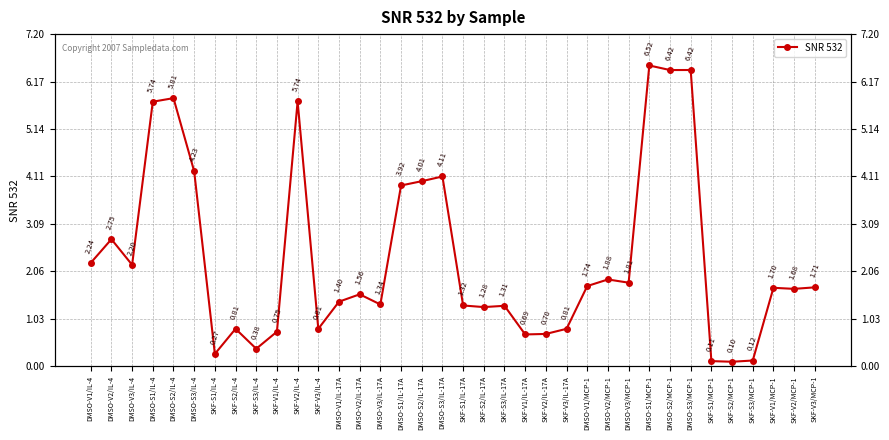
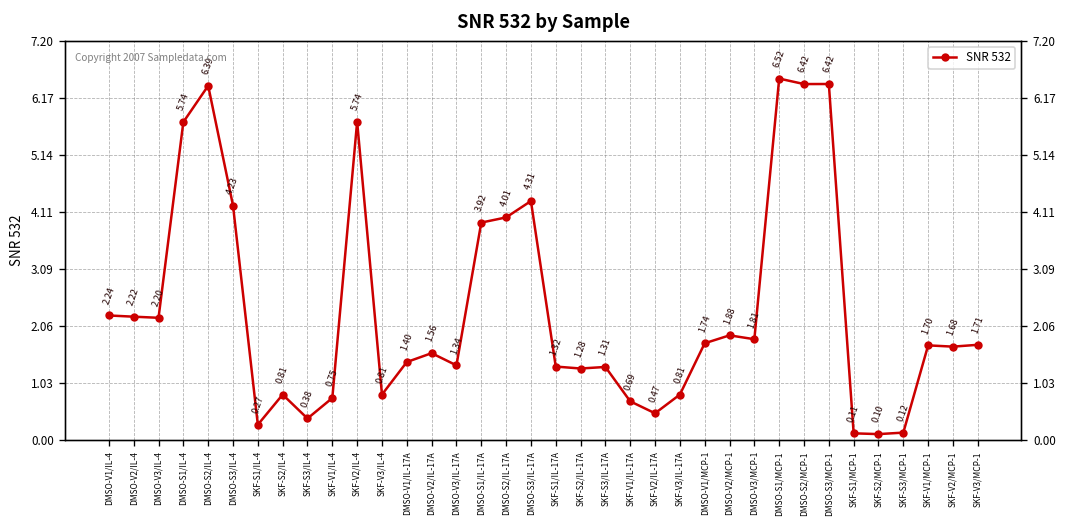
DMSO-V2/IL-4: 2.75 -> 2.22
DMSO-S2/IL-4: 5.81 -> 6.39
DMSO-S3/IL-17A: 4.11 -> 4.31
SKF-V2/IL-17A: 0.70 -> 0.47
